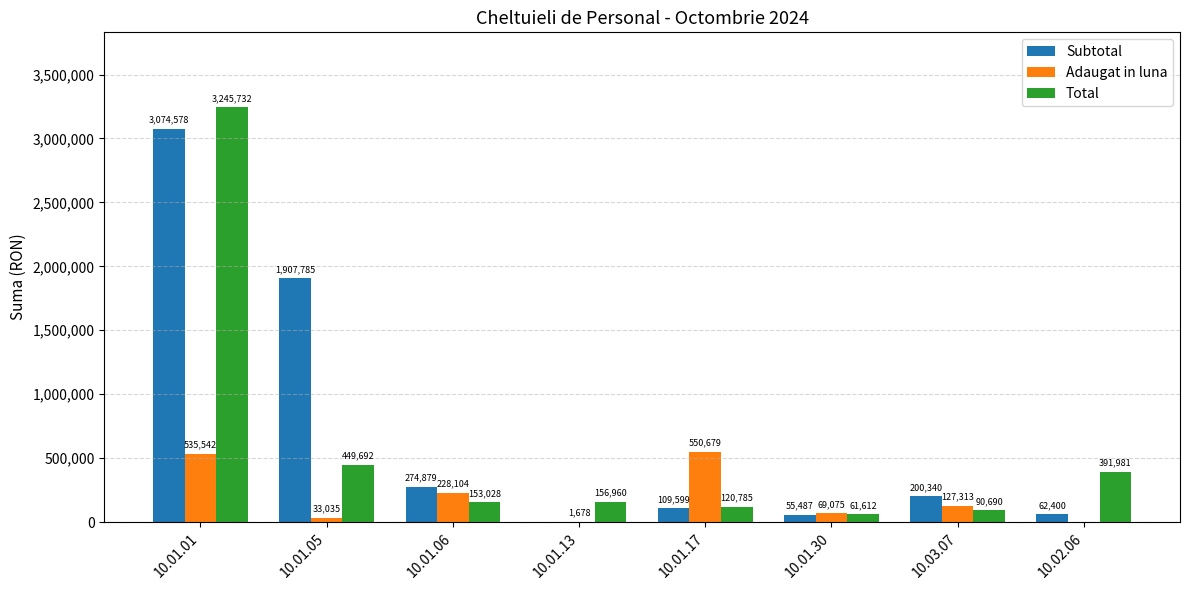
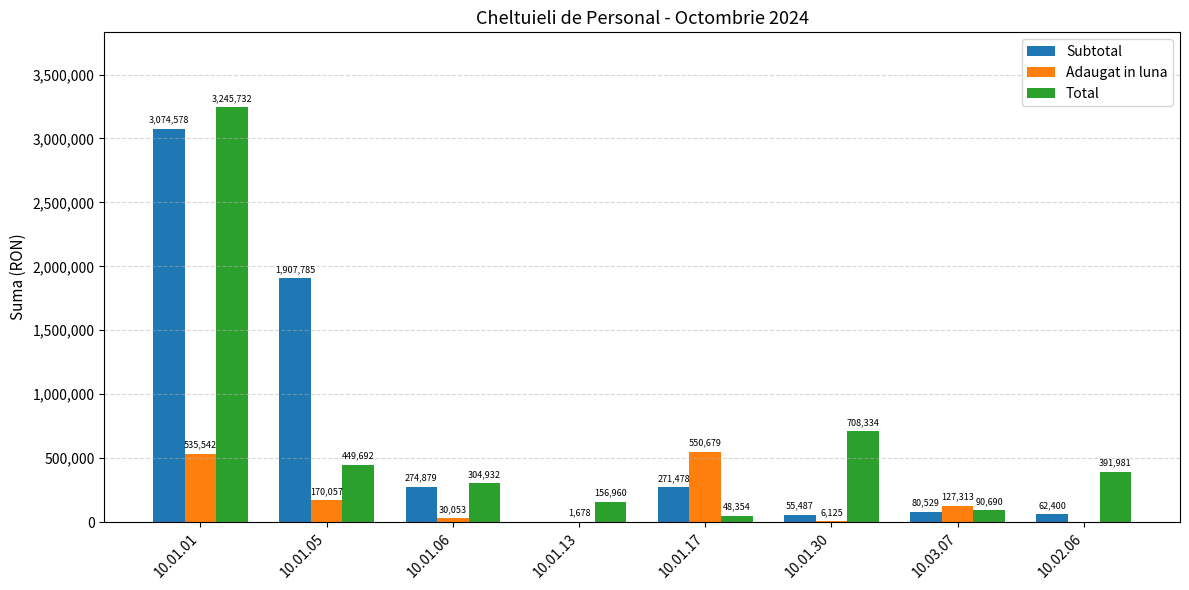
Adaugat in luna, 10.01.05: 33,035 -> 170,057
Adaugat in luna, 10.01.06: 228,104 -> 30,053
Total, 10.01.06: 153,028 -> 304,932
Subtotal, 10.01.17: 109,599 -> 271,478
Total, 10.01.17: 120,785 -> 48,354
Adaugat in luna, 10.01.30: 69,075 -> 6,125
Total, 10.01.30: 61,612 -> 708,334
Subtotal, 10.03.07: 200,340 -> 80,529
